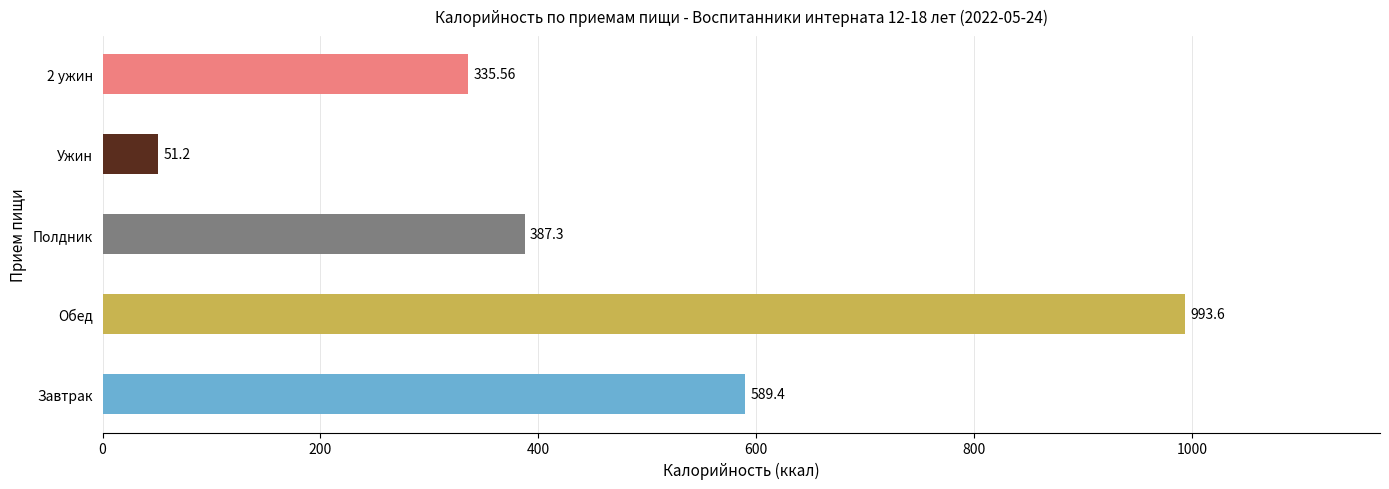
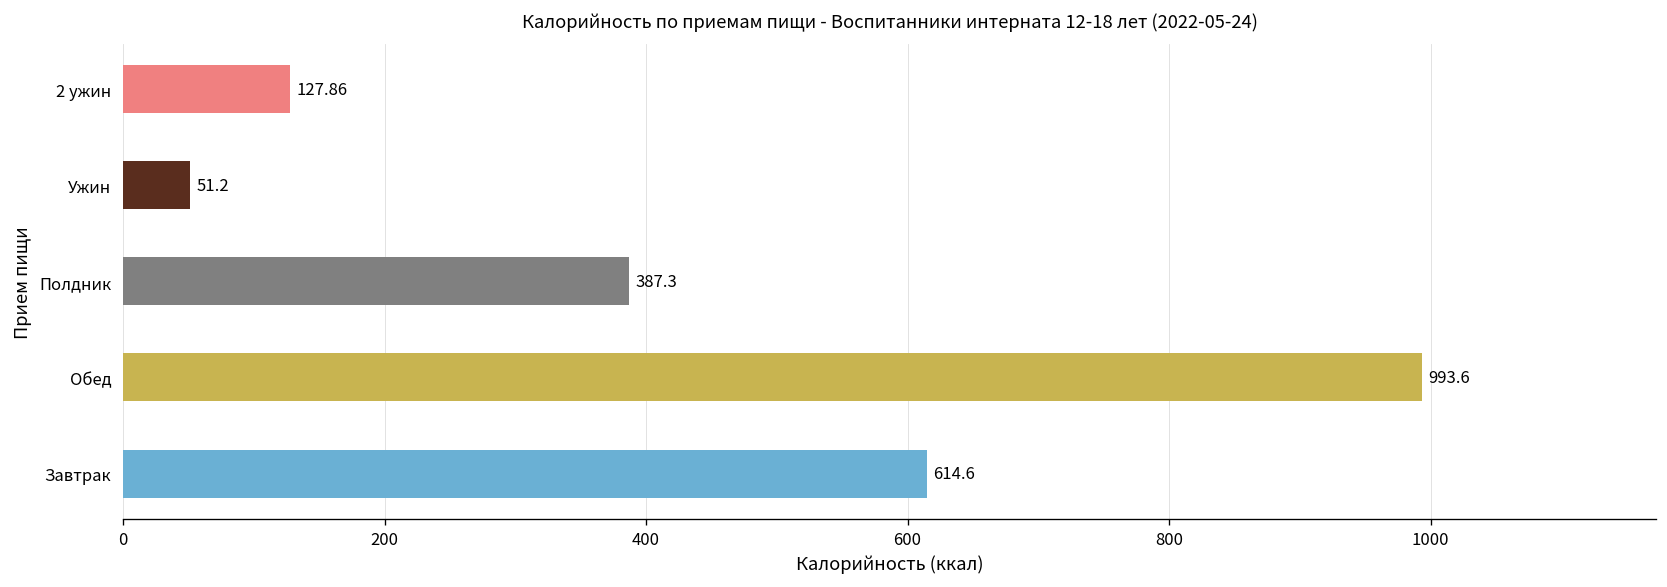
2 ужин: 335.56 -> 127.86
Завтрак: 589.4 -> 614.6
